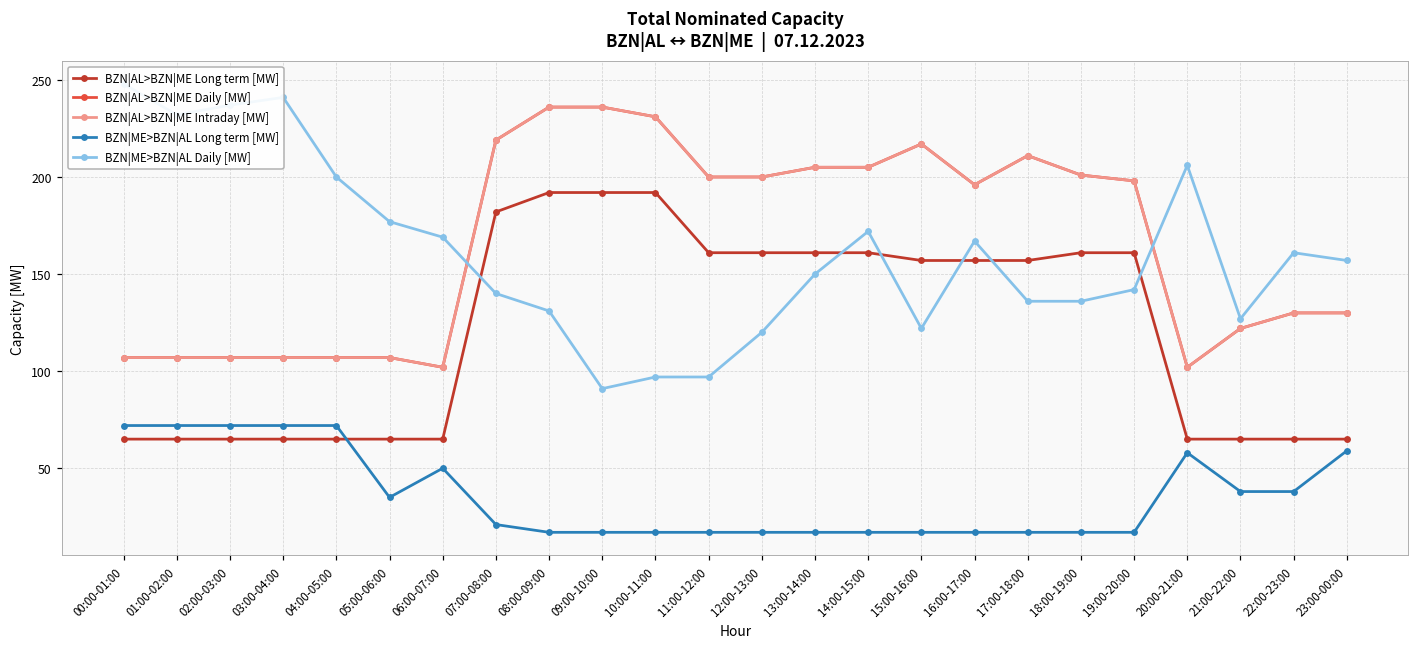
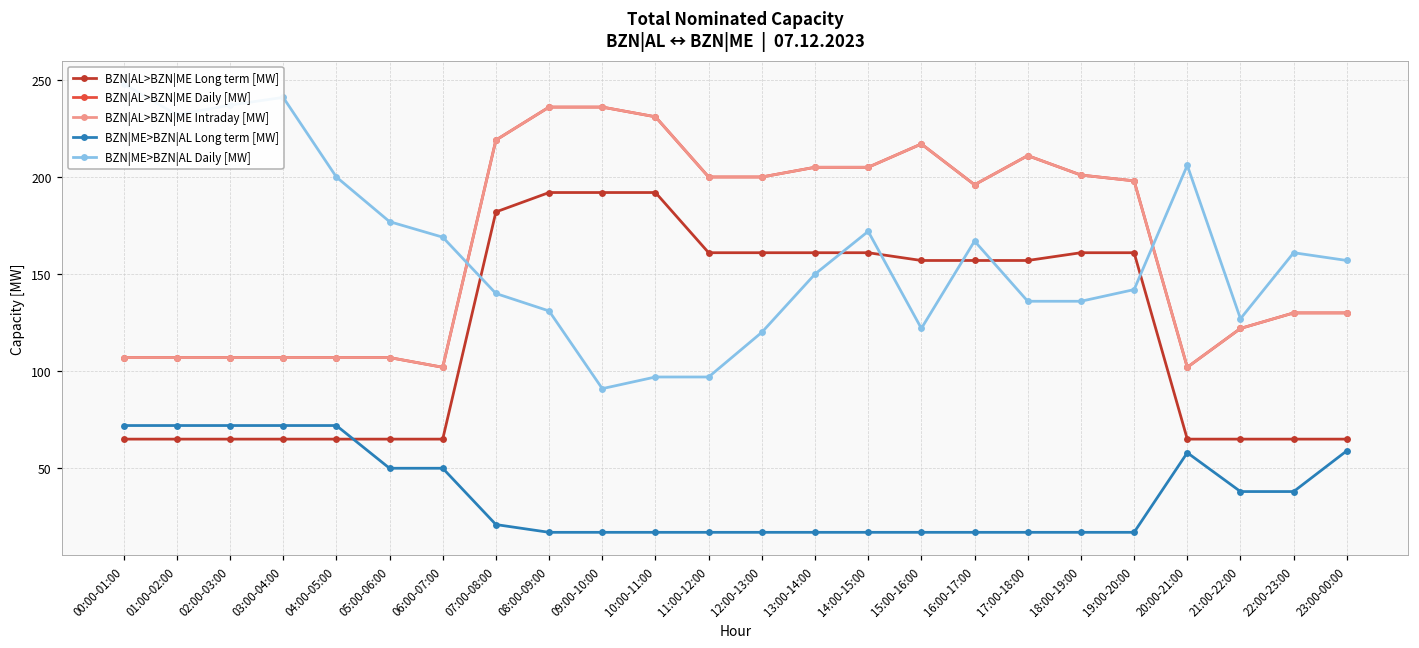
BZN|ME>BZN|AL Long term [MW], 05:00-06:00: 35 -> 50
